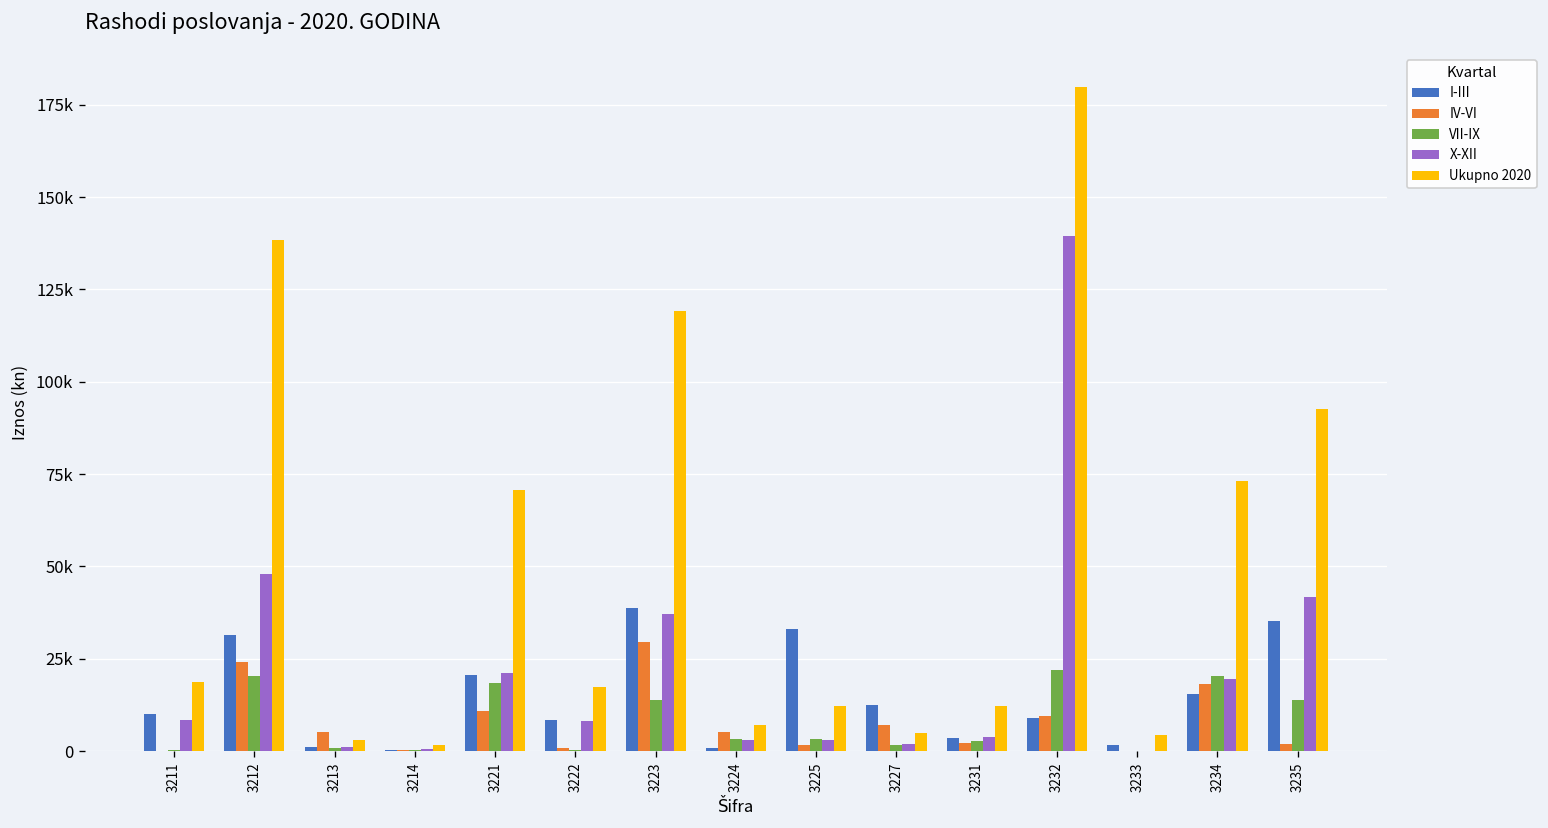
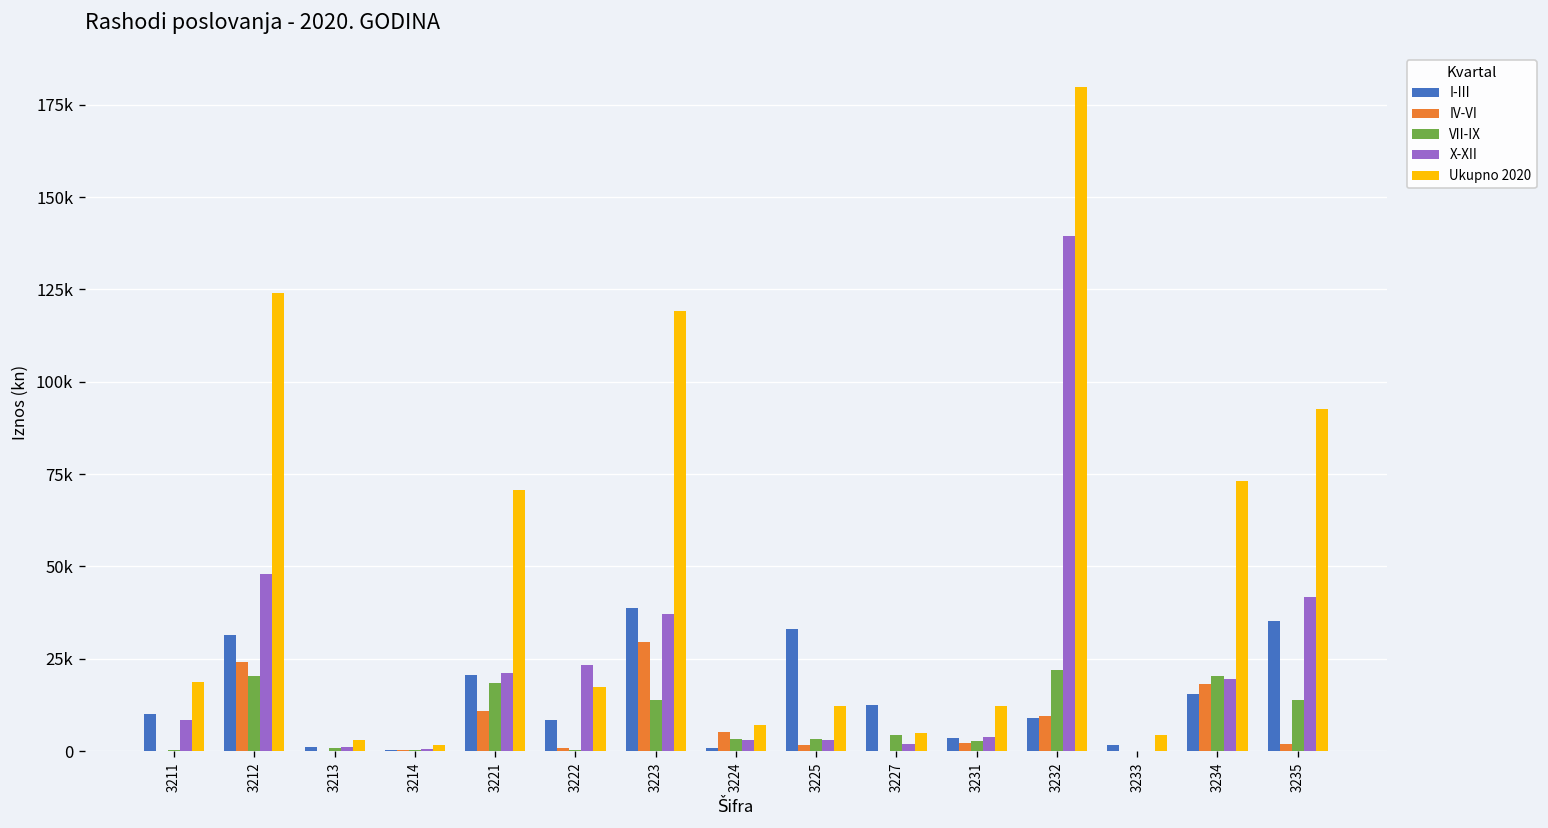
Ukupno 2020, 3212: 138000 -> 124000
IV-VI, 3213: 5000 -> 0
X-XII, 3222: 8000 -> 23000
IV-VI, 3227: 7000 -> 0
VII-IX, 3227: 2000 -> 4000
